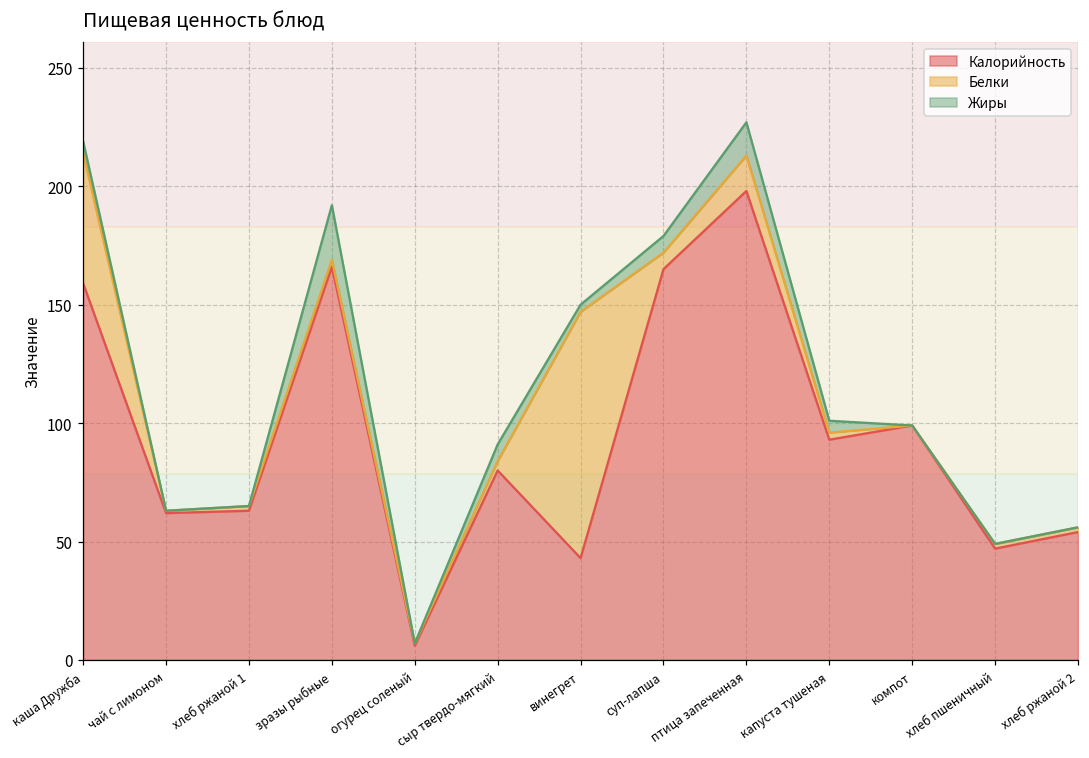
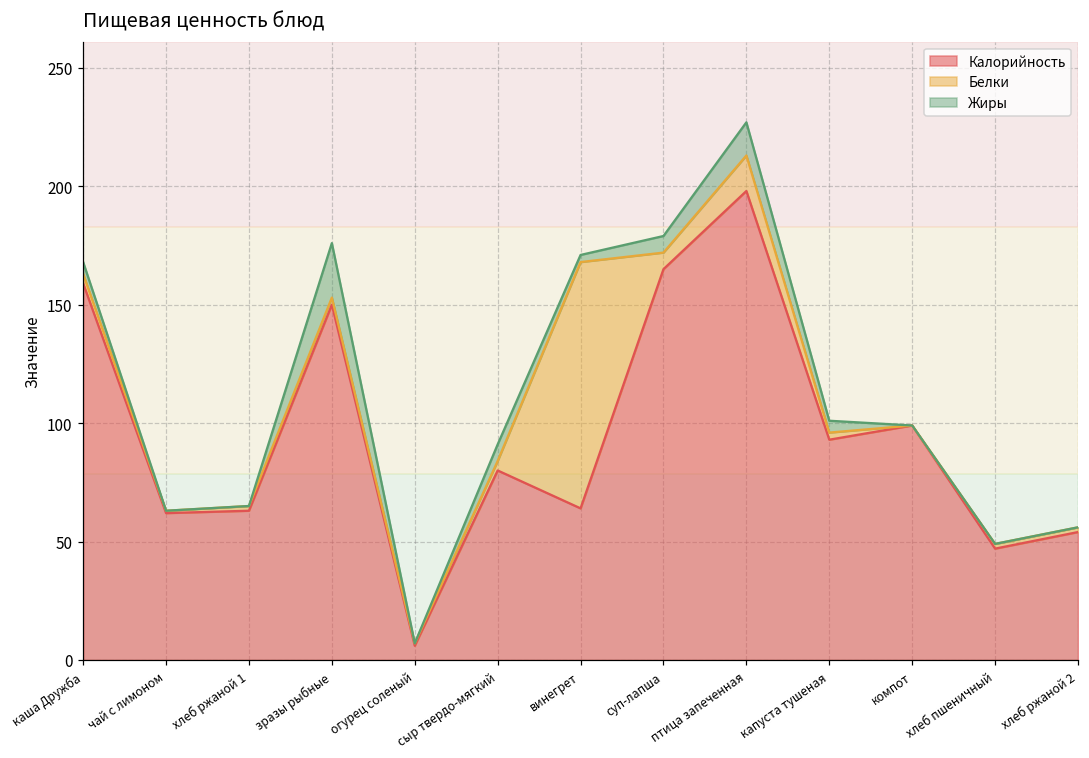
Белки, каша Дружба: 55 -> 4
Калорийность, зразы рыбные: 166 -> 150
Калорийность, винегрет: 43 -> 64
